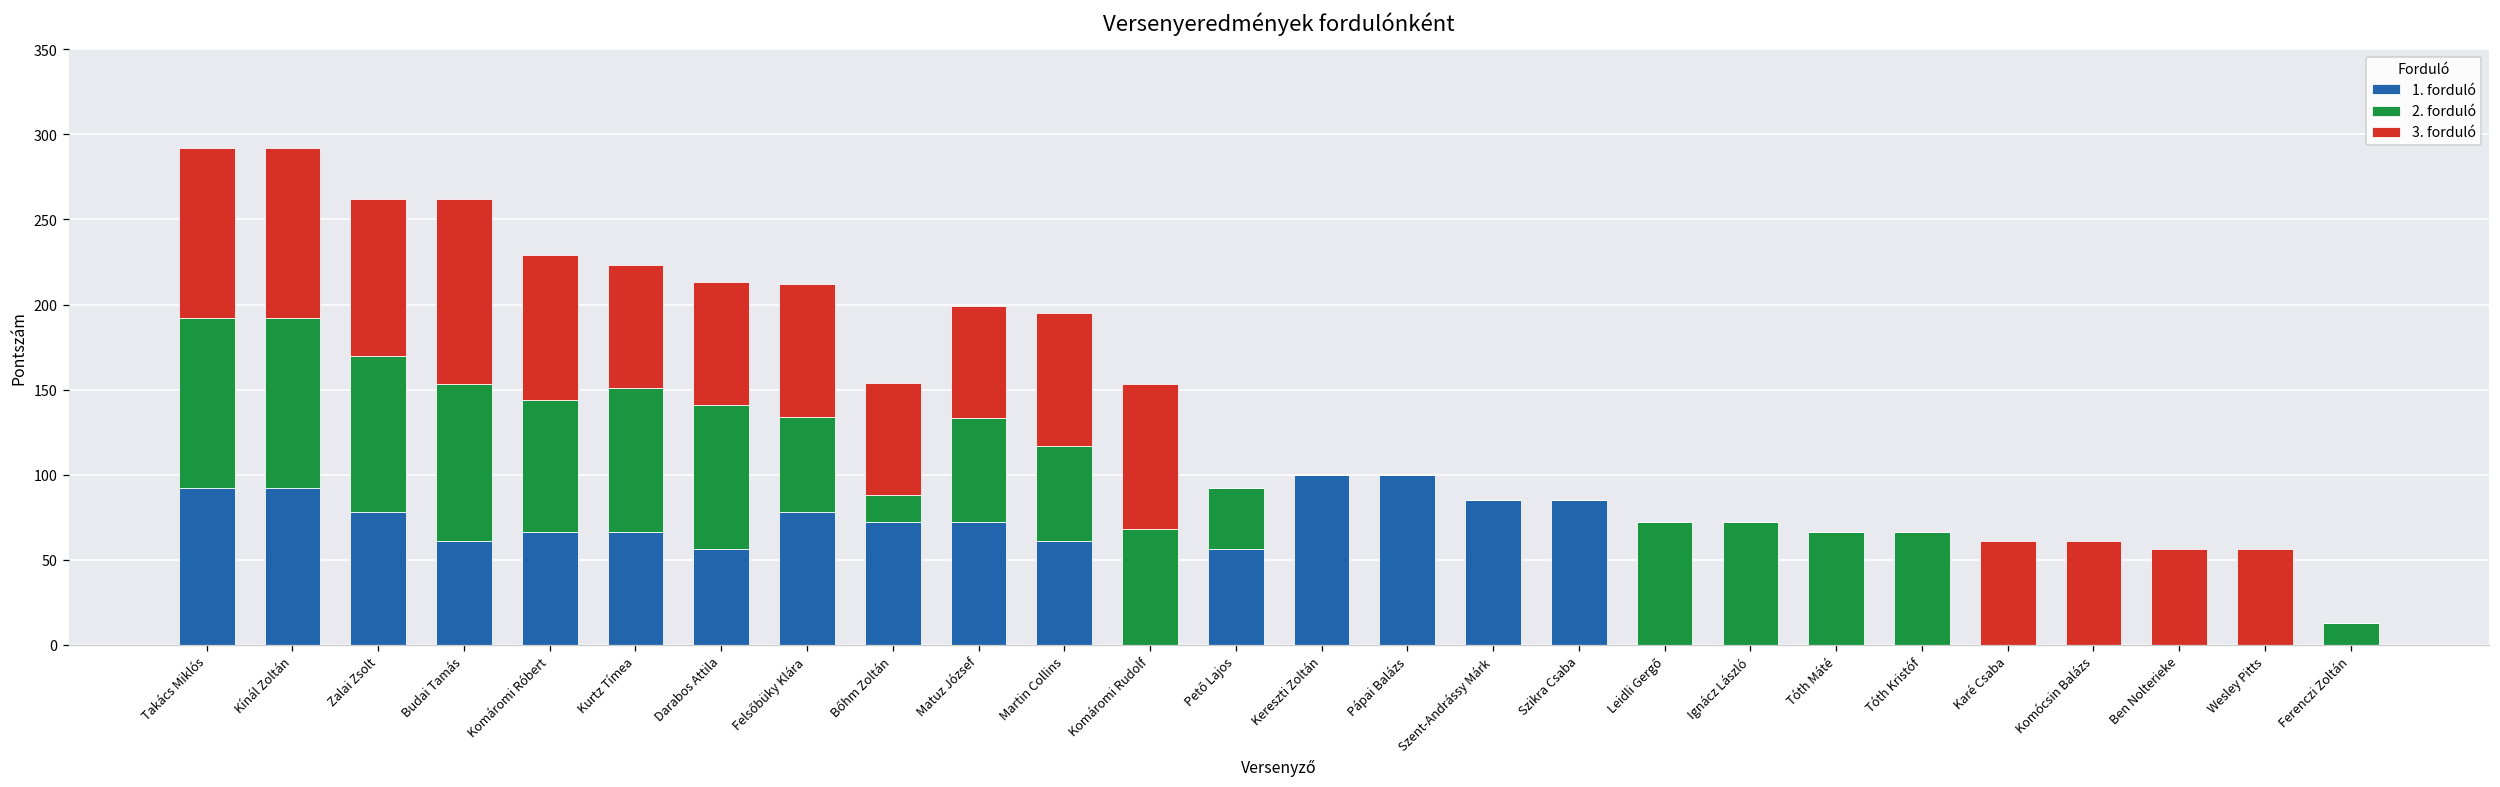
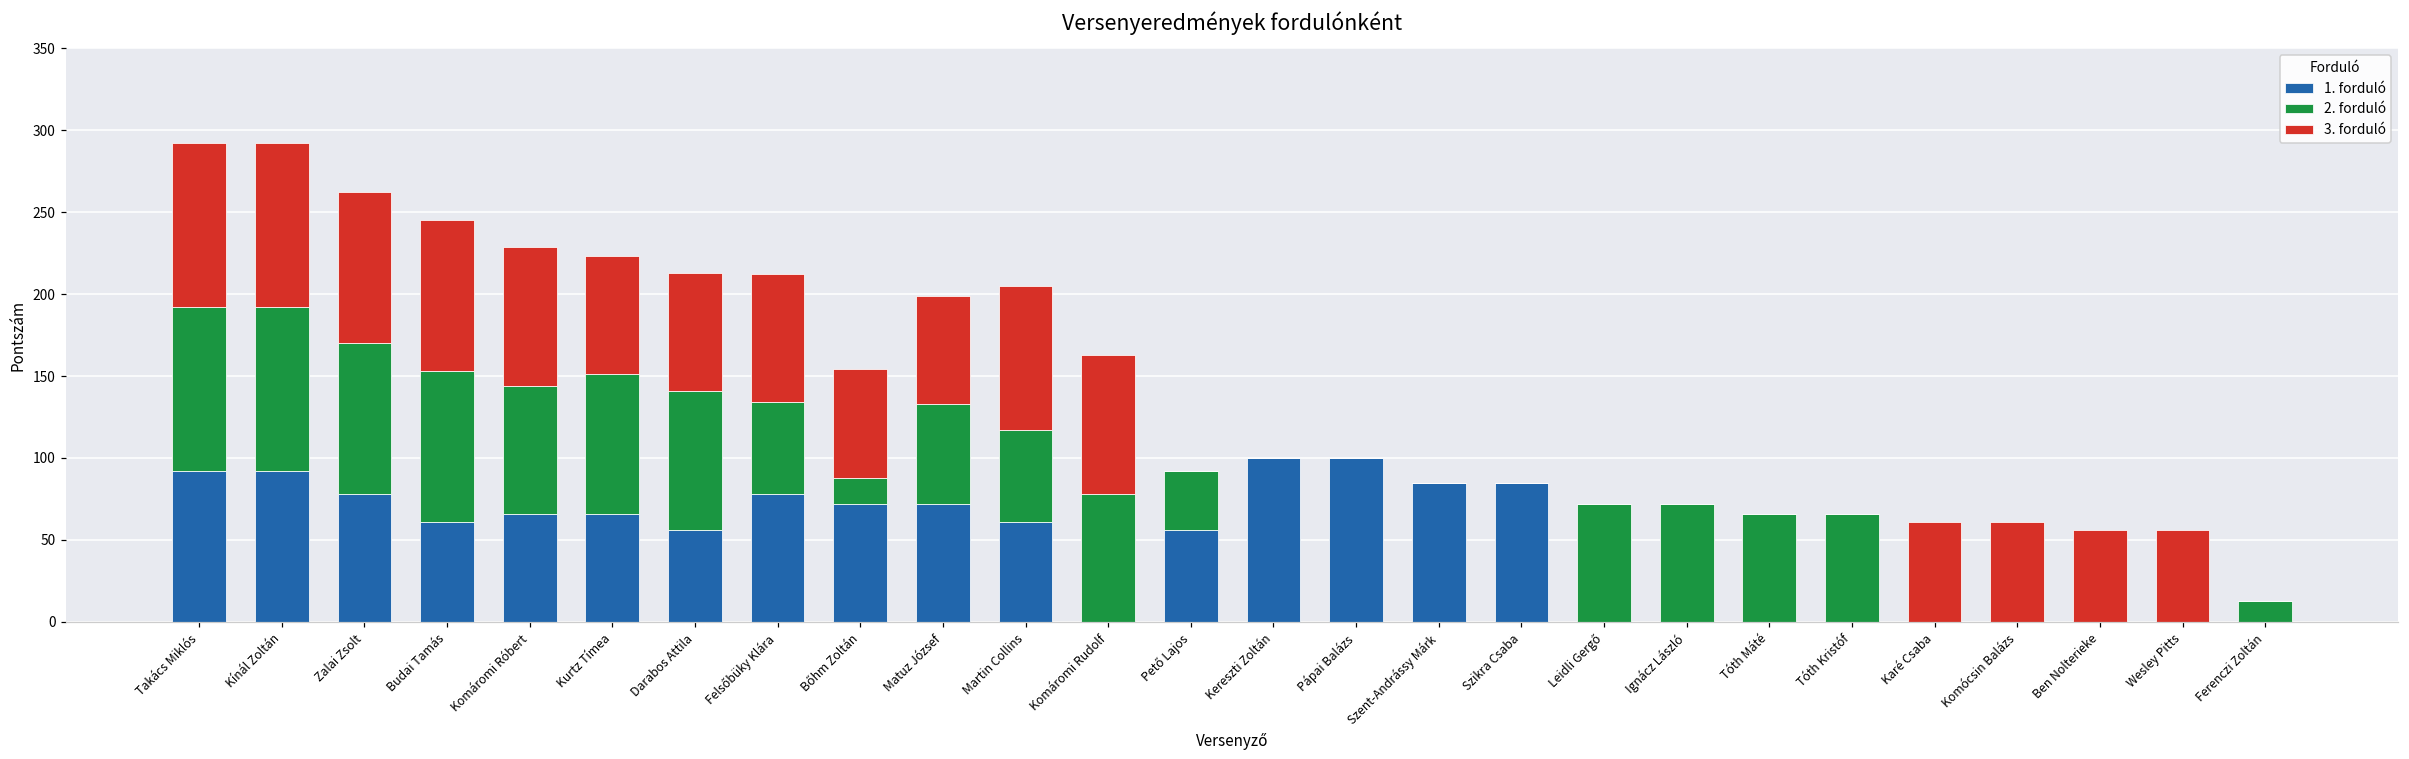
3. forduló, Budai Tamás: 109 -> 92
3. forduló, Martin Collins: 78 -> 88
2. forduló, Komáromi Rudolf: 68 -> 78
